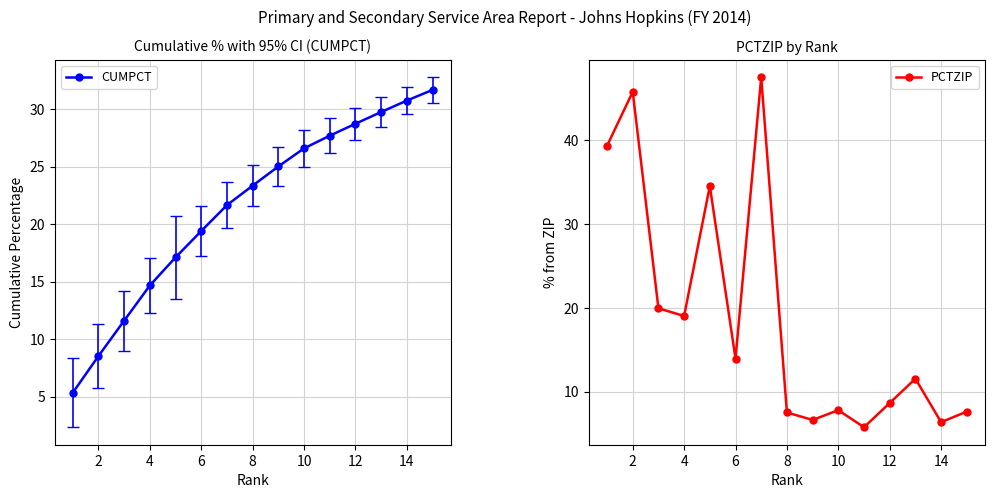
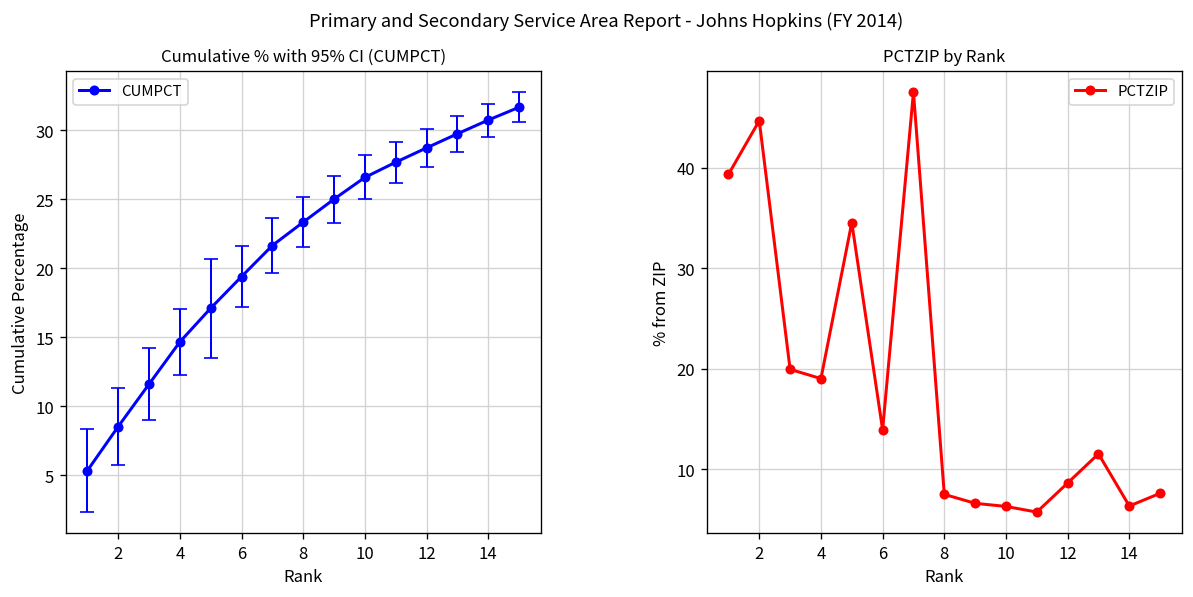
PCTZIP by Rank, 2: 46 -> 45
PCTZIP by Rank, 10: 8 -> 6
